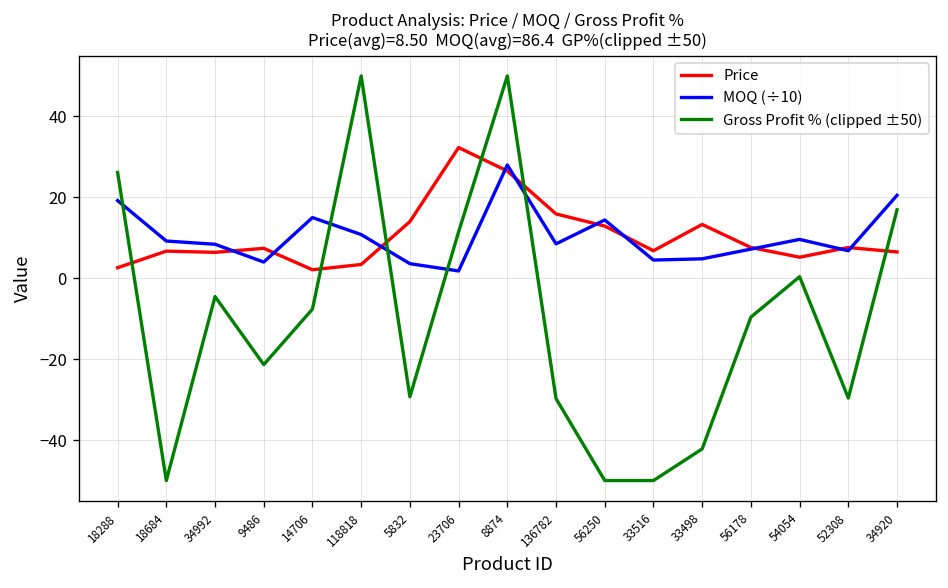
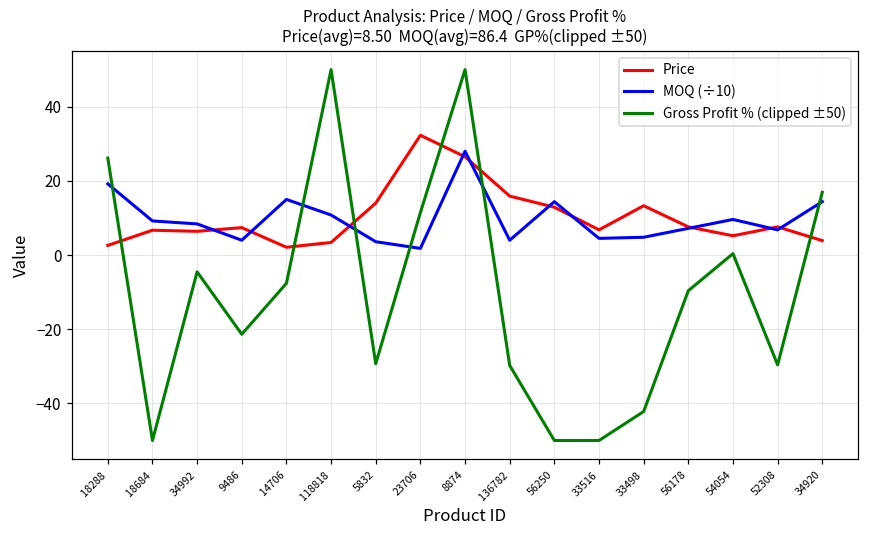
MOQ (÷10), 136782: 9 -> 4
Price, 34920: 7 -> 4
MOQ (÷10), 34920: 21 -> 14
